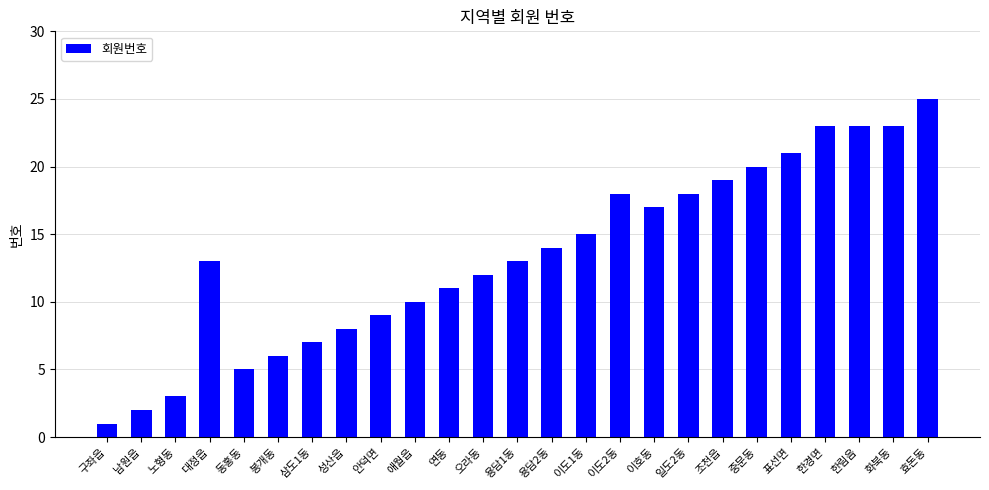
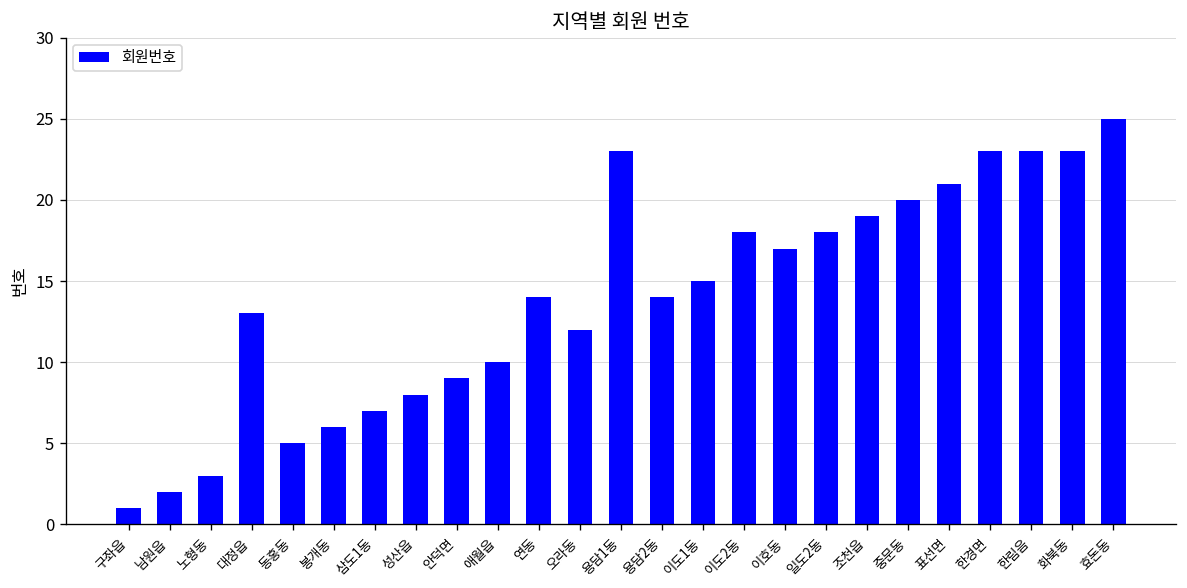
연동: 11 -> 14
용담1동: 13 -> 23
